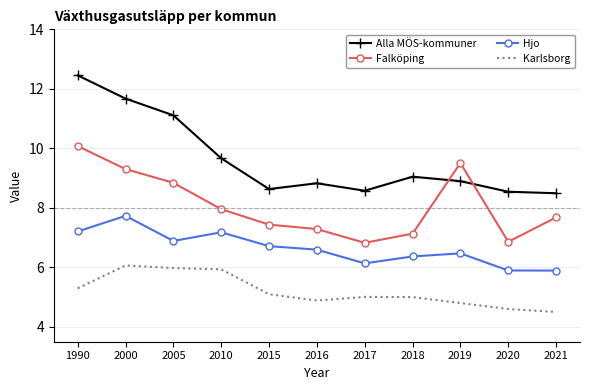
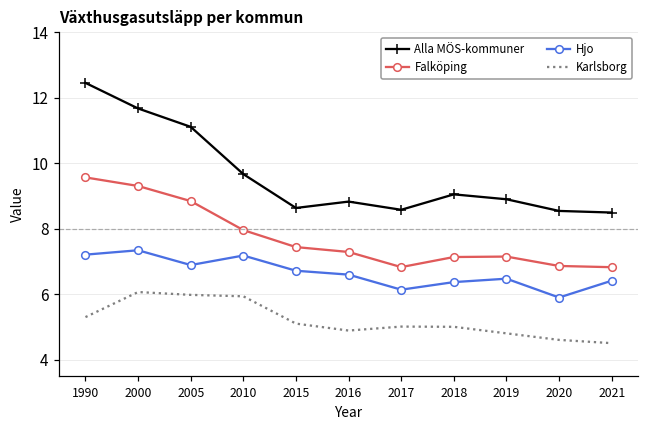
Falköping, 1990: 10.1 -> 9.6
Hjo, 2000: 7.7 -> 7.3
Falköping, 2019: 9.5 -> 7.1
Falköping, 2021: 7.7 -> 6.8
Hjo, 2021: 5.9 -> 6.4
